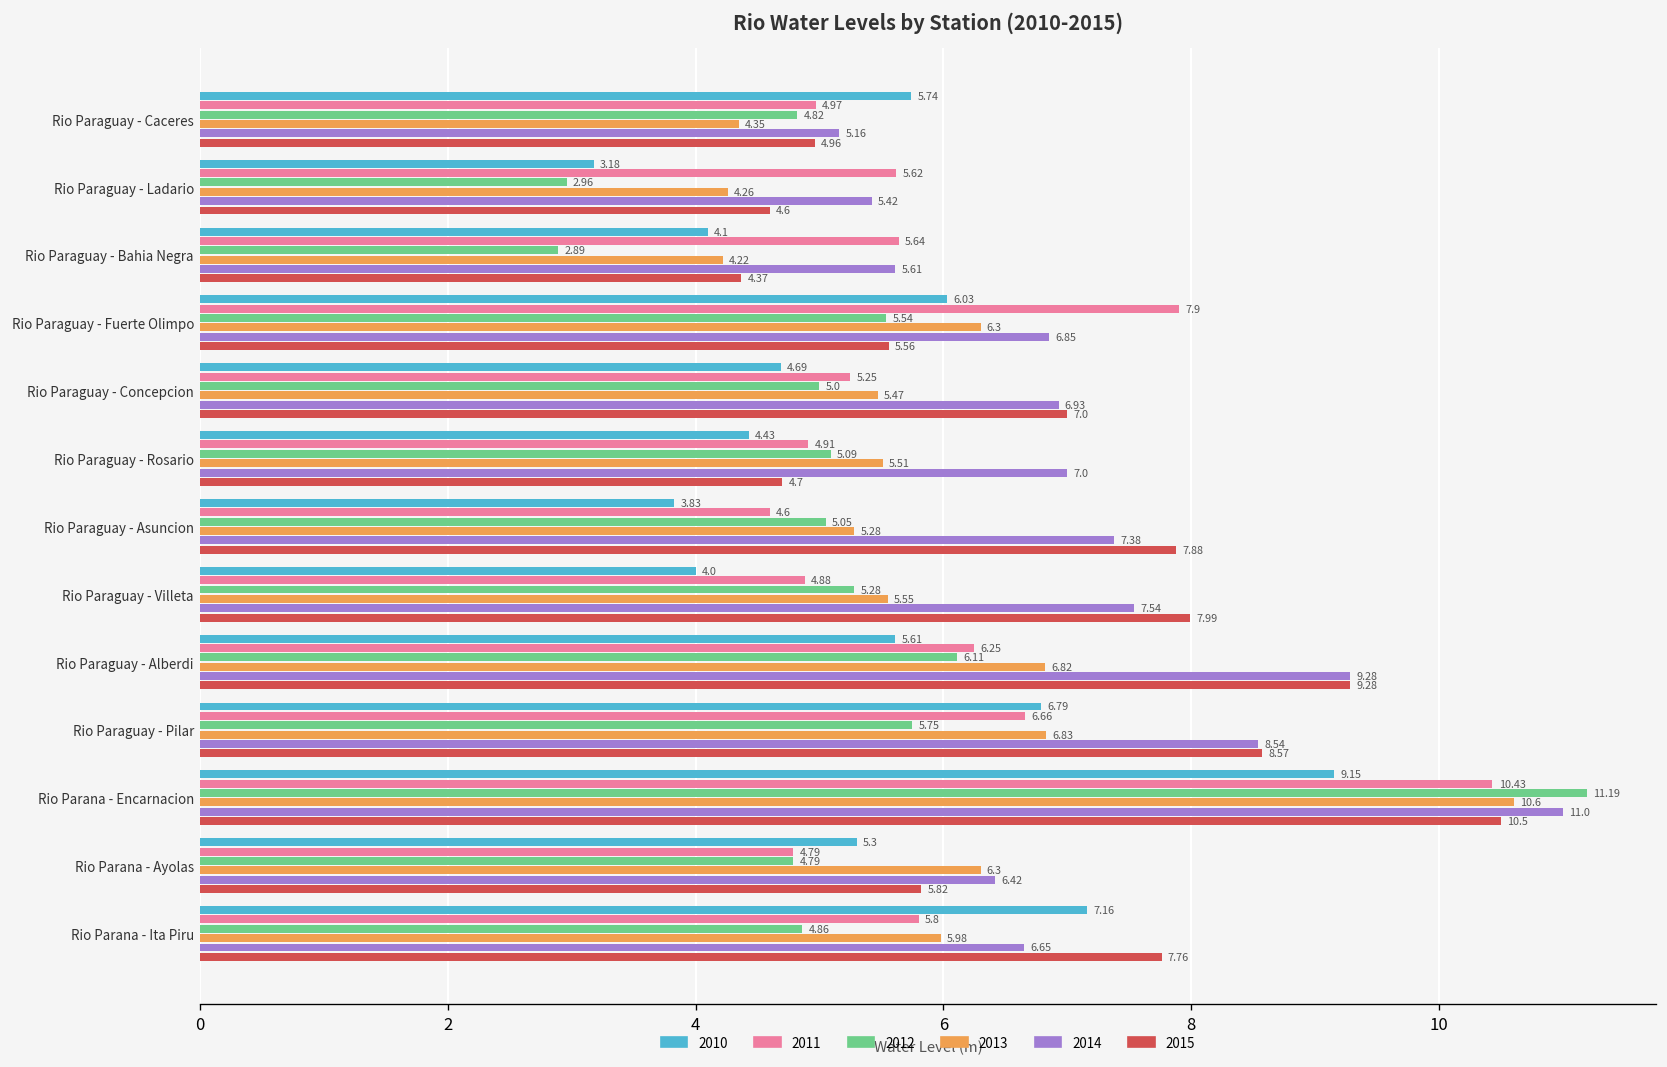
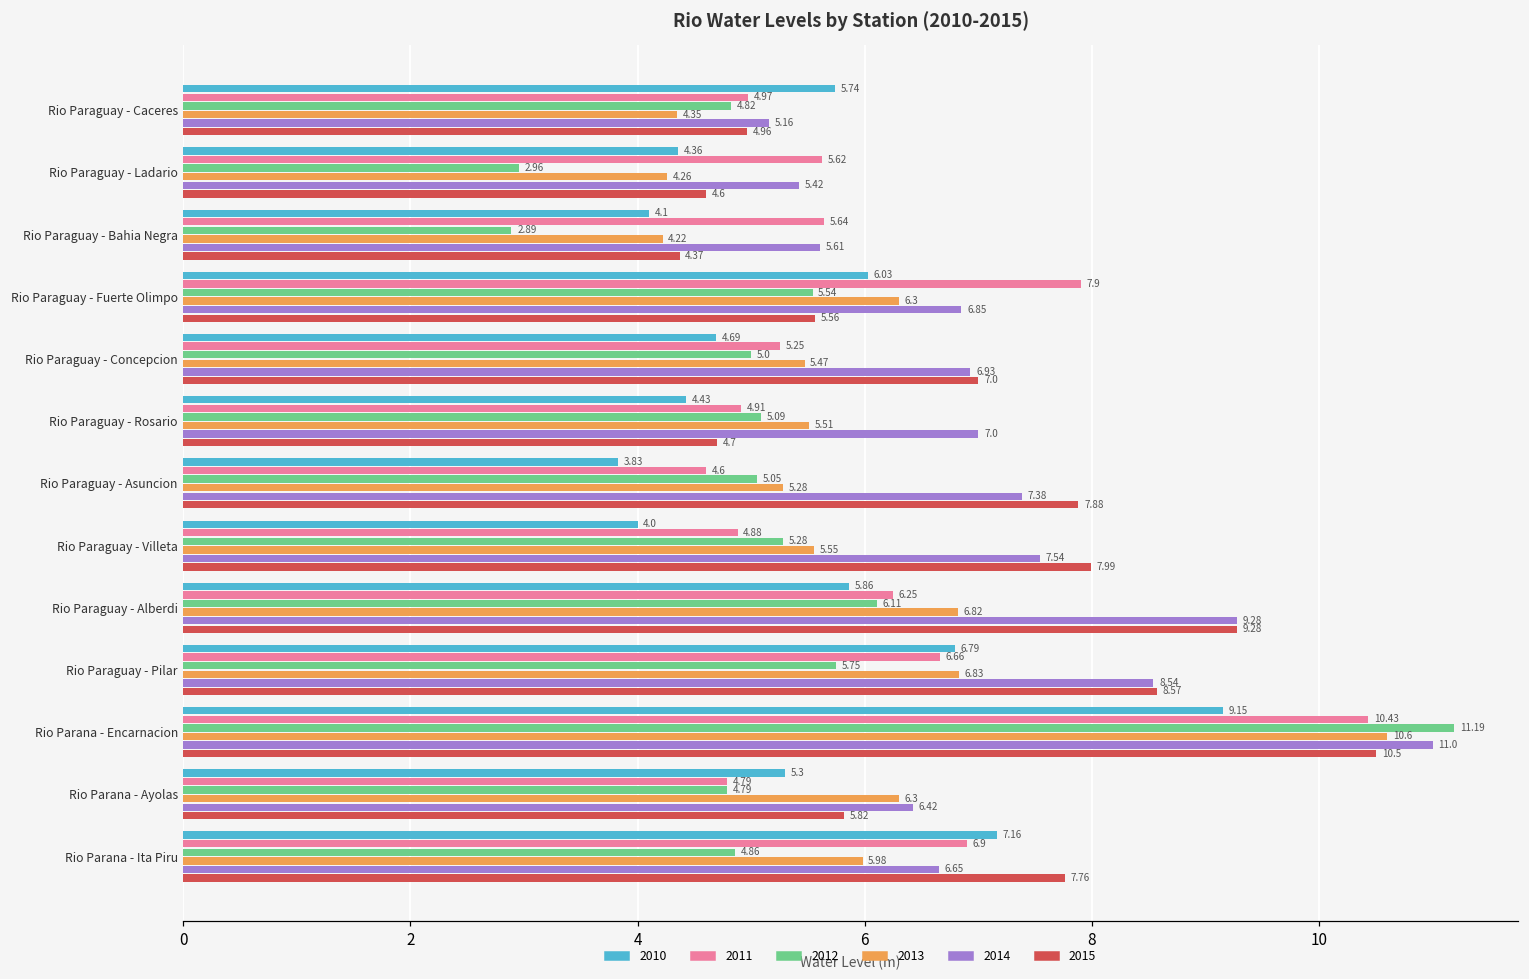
2010, Rio Paraguay - Ladario: 3.18 -> 4.36
2010, Rio Paraguay - Alberdi: 5.61 -> 5.86
2011, Rio Parana - Ita Piru: 5.8 -> 6.9
